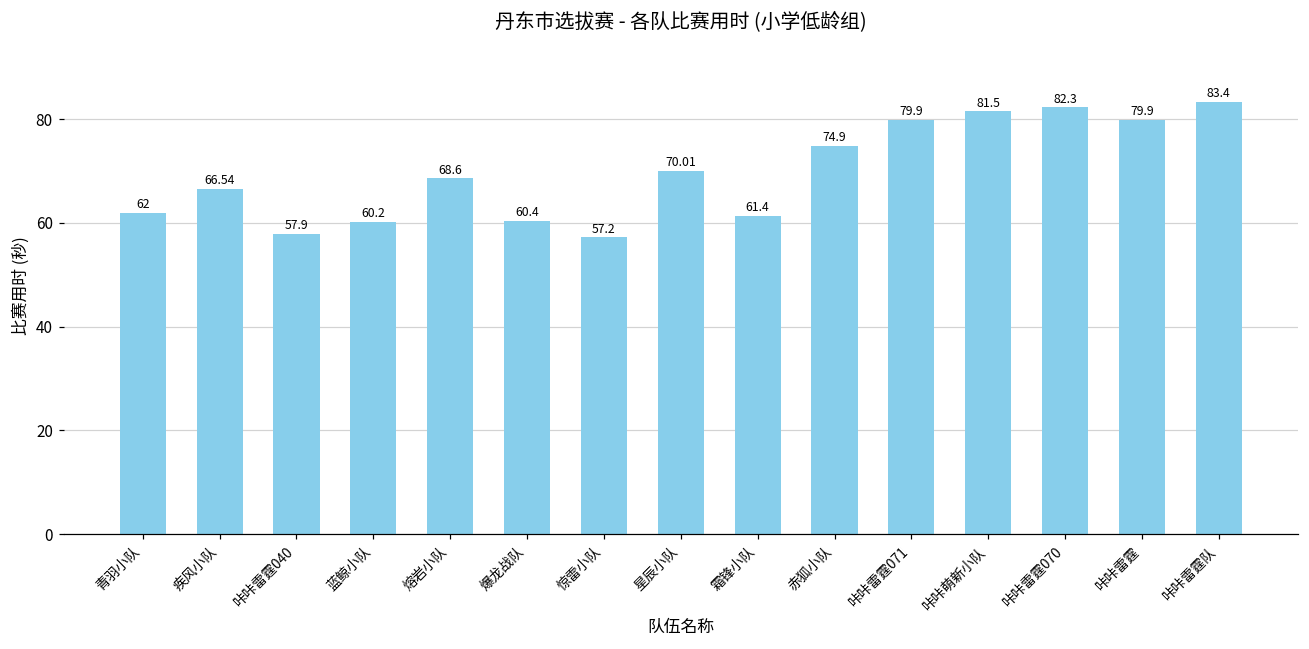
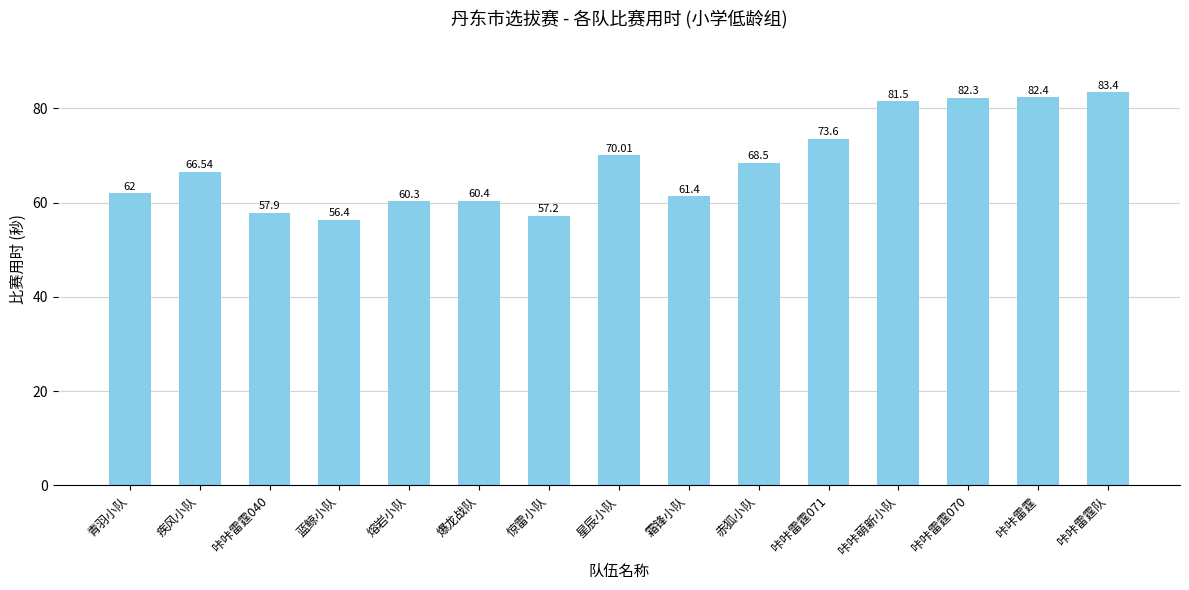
蓝鲸小队: 60.2 -> 56.4
熔岩小队: 68.6 -> 60.3
赤狐小队: 74.9 -> 68.5
咔咔雷霆071: 79.9 -> 73.6
咔咔雷霆: 79.9 -> 82.4
